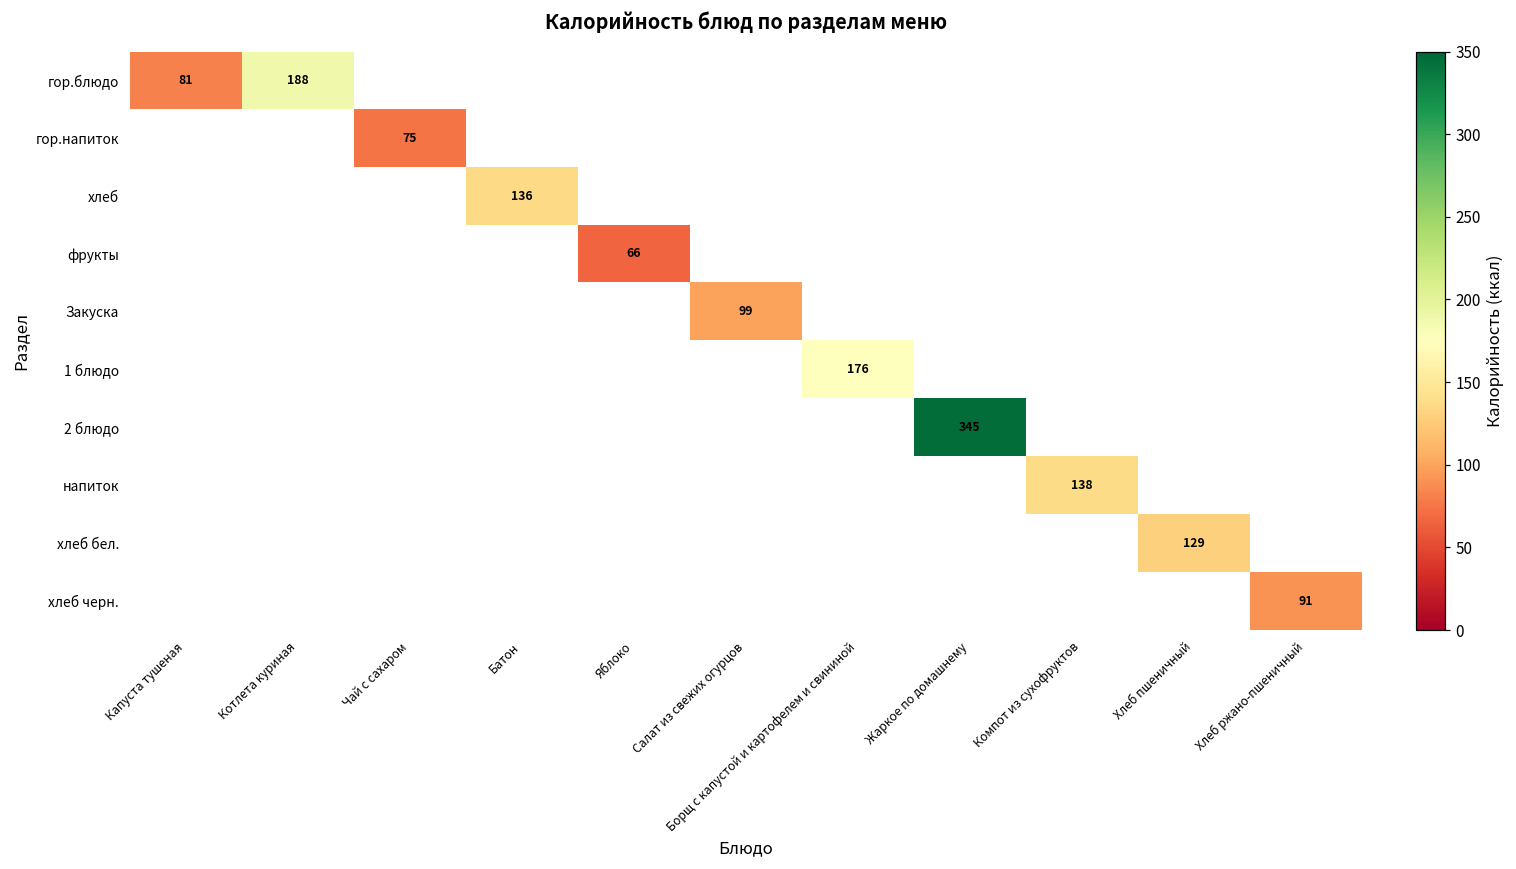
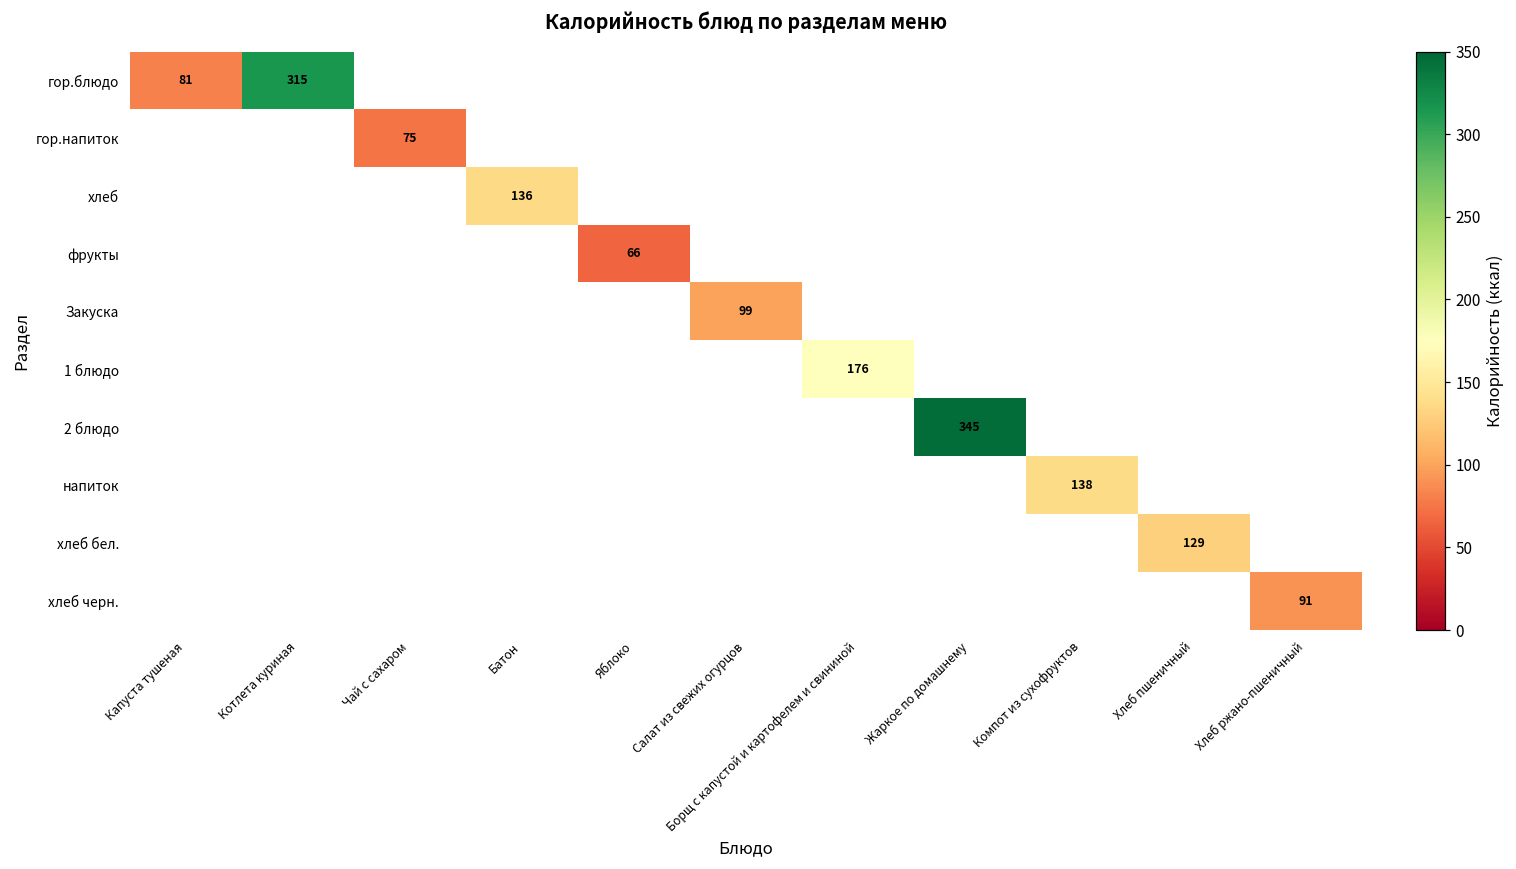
гор.блюдо, Котлета куриная: 188 -> 315
